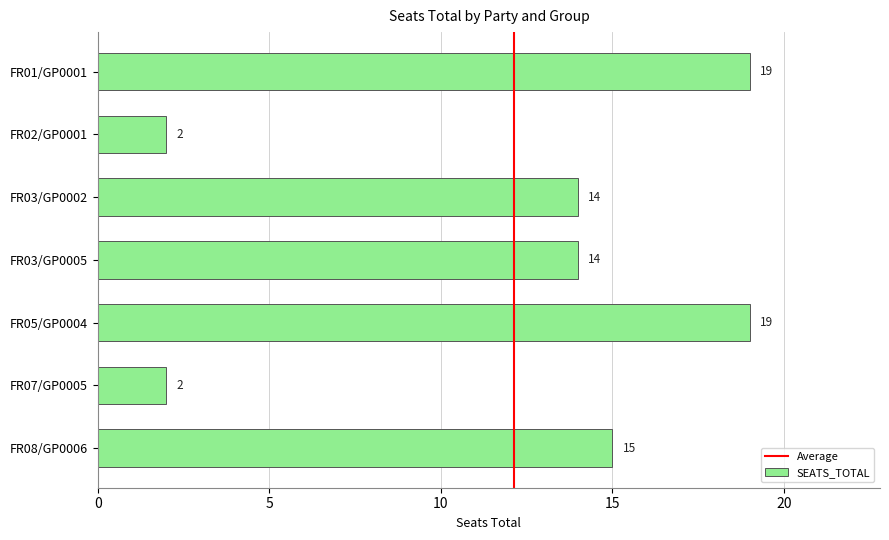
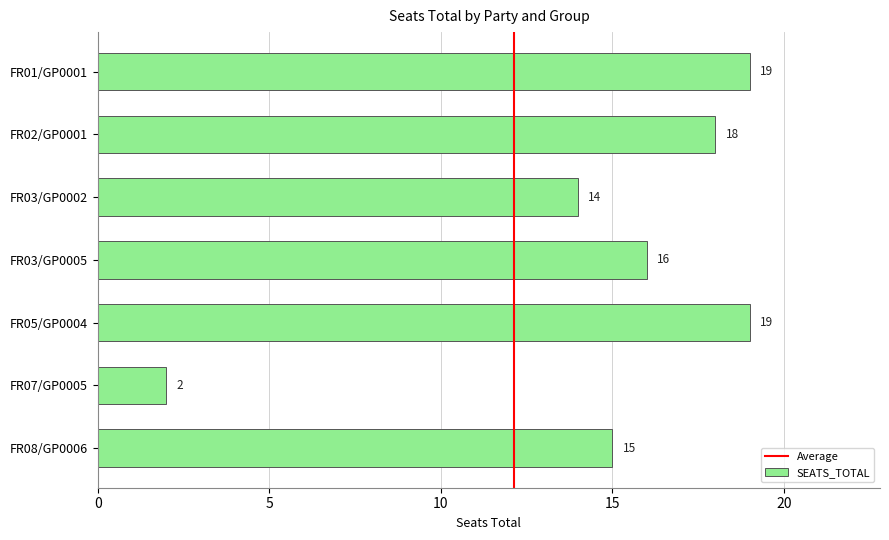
FR02/GP0001: 2 -> 18
FR03/GP0005: 14 -> 16
